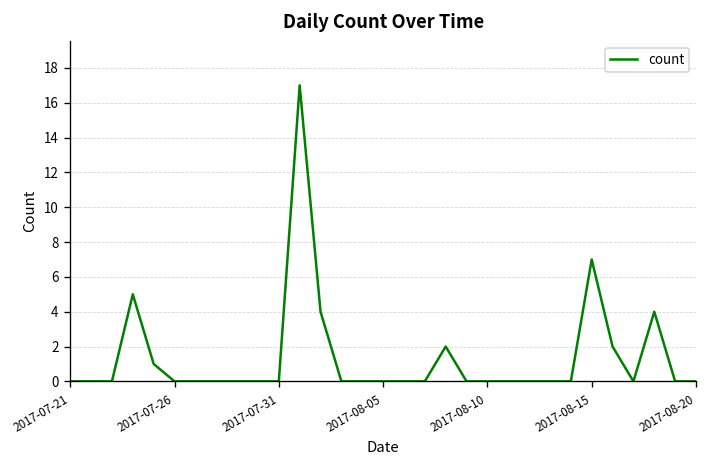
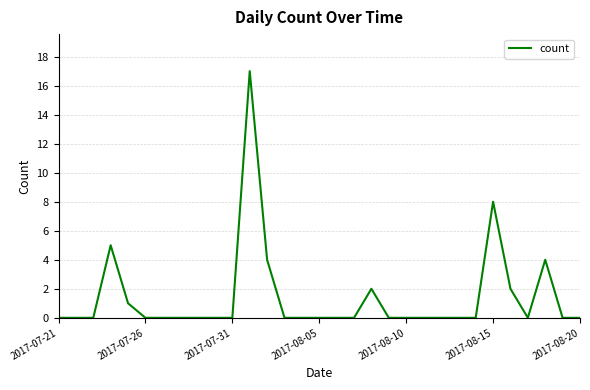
2017-08-15: 7 -> 8
